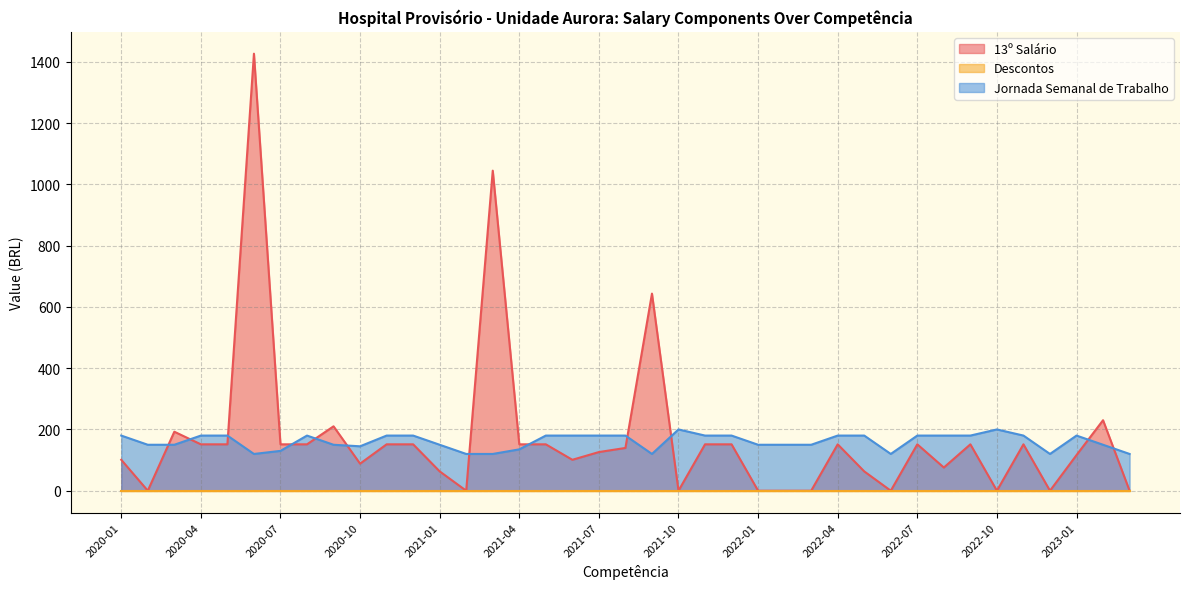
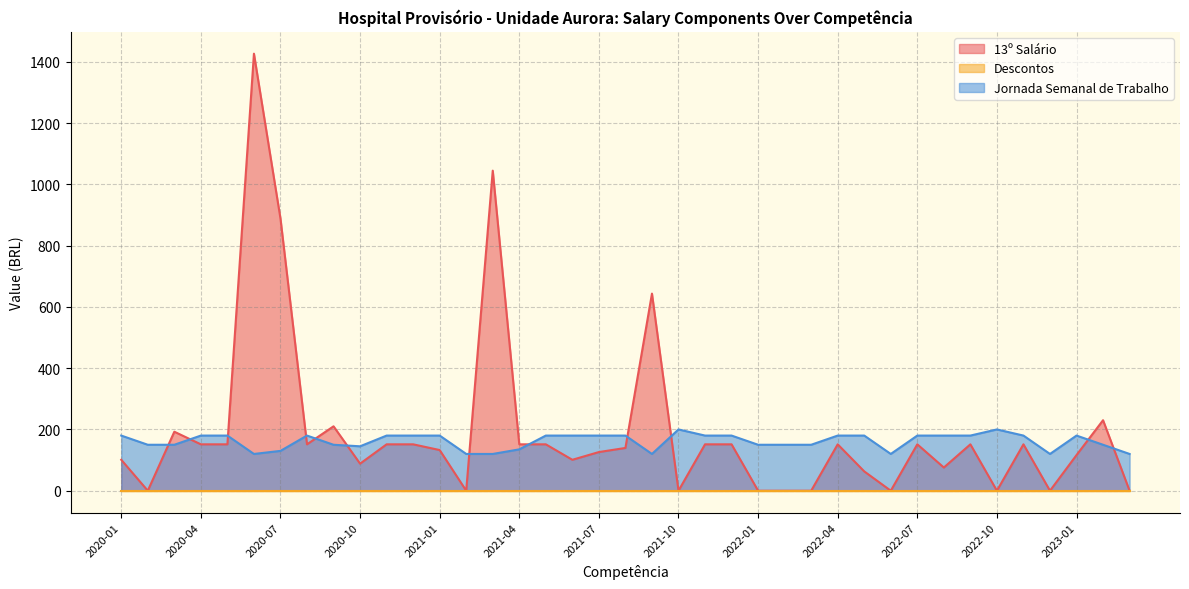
13º Salário, 2020-07: 150 -> 890
13º Salário, 2021-01: 60 -> 130
Jornada Semanal de Trabalho, 2021-01: 150 -> 180
